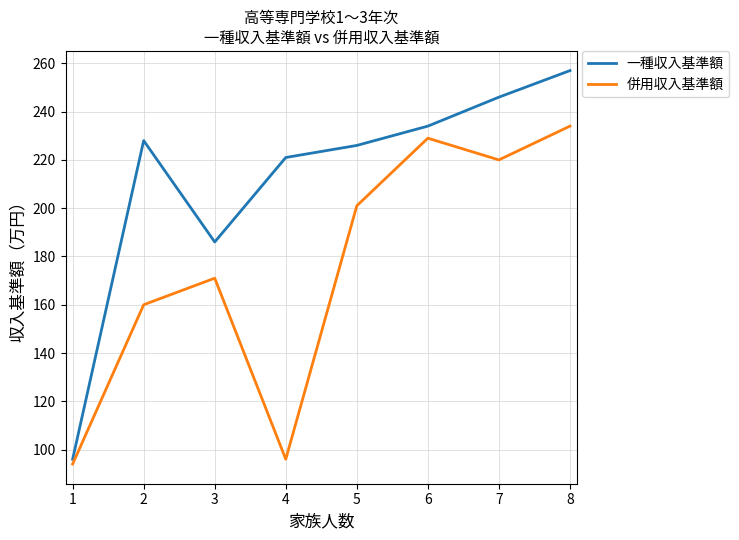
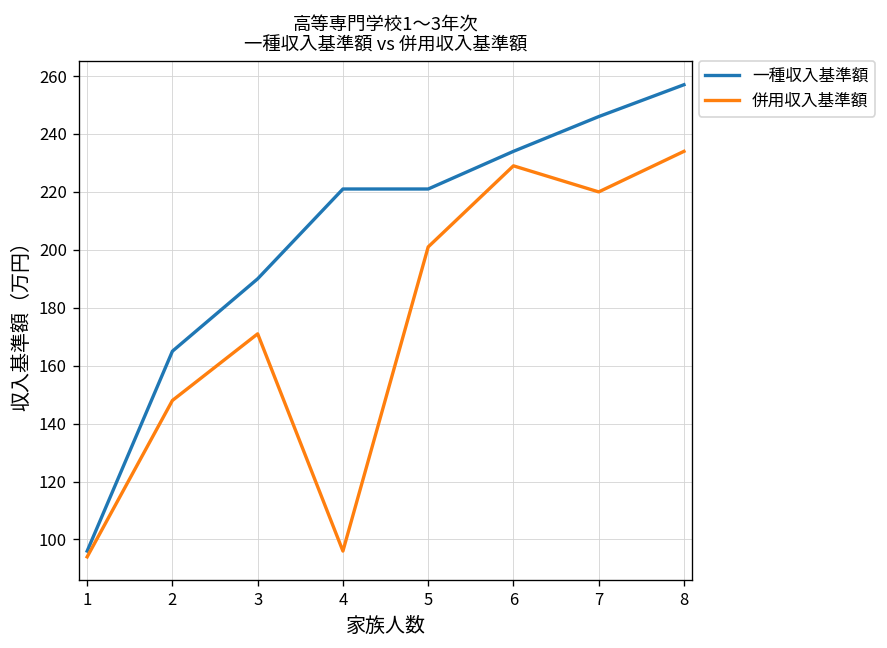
一種収入基準額, 2: 228 -> 165
併用収入基準額, 2: 160 -> 148
一種収入基準額, 3: 186 -> 190
一種収入基準額, 5: 226 -> 221
